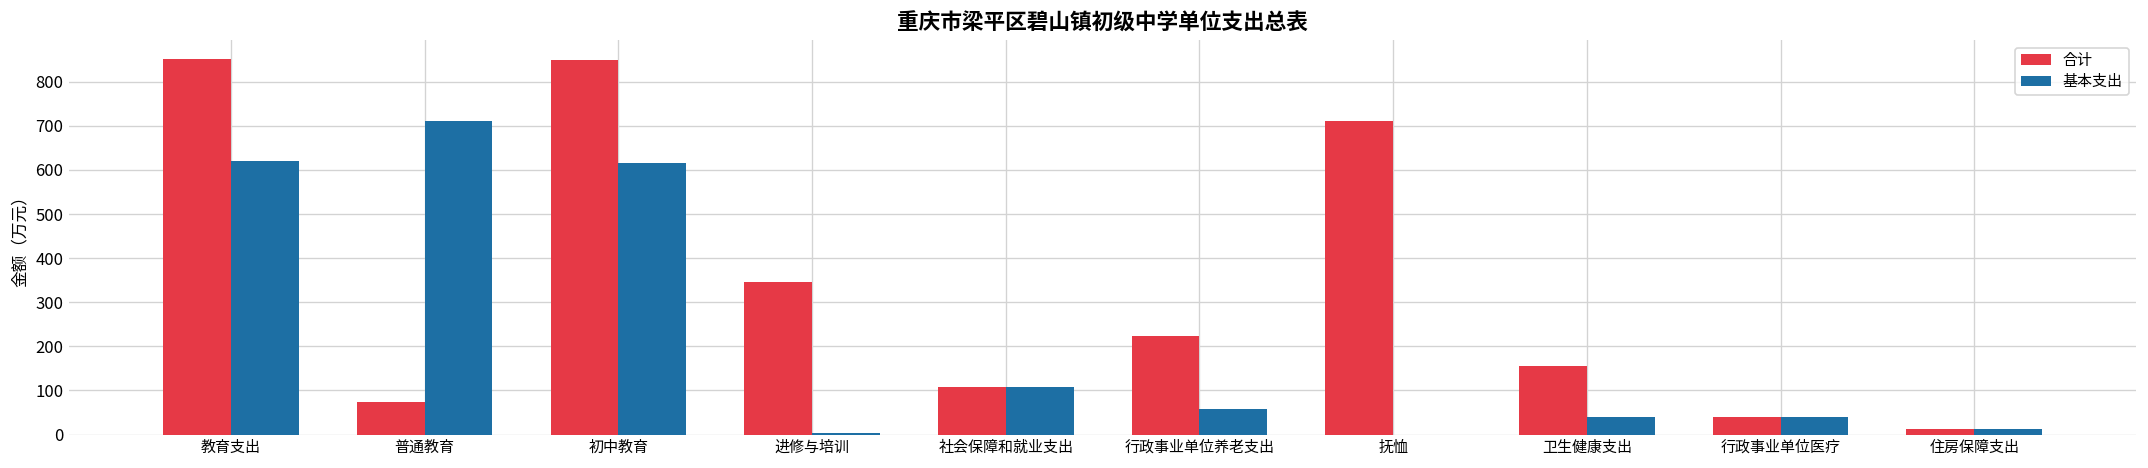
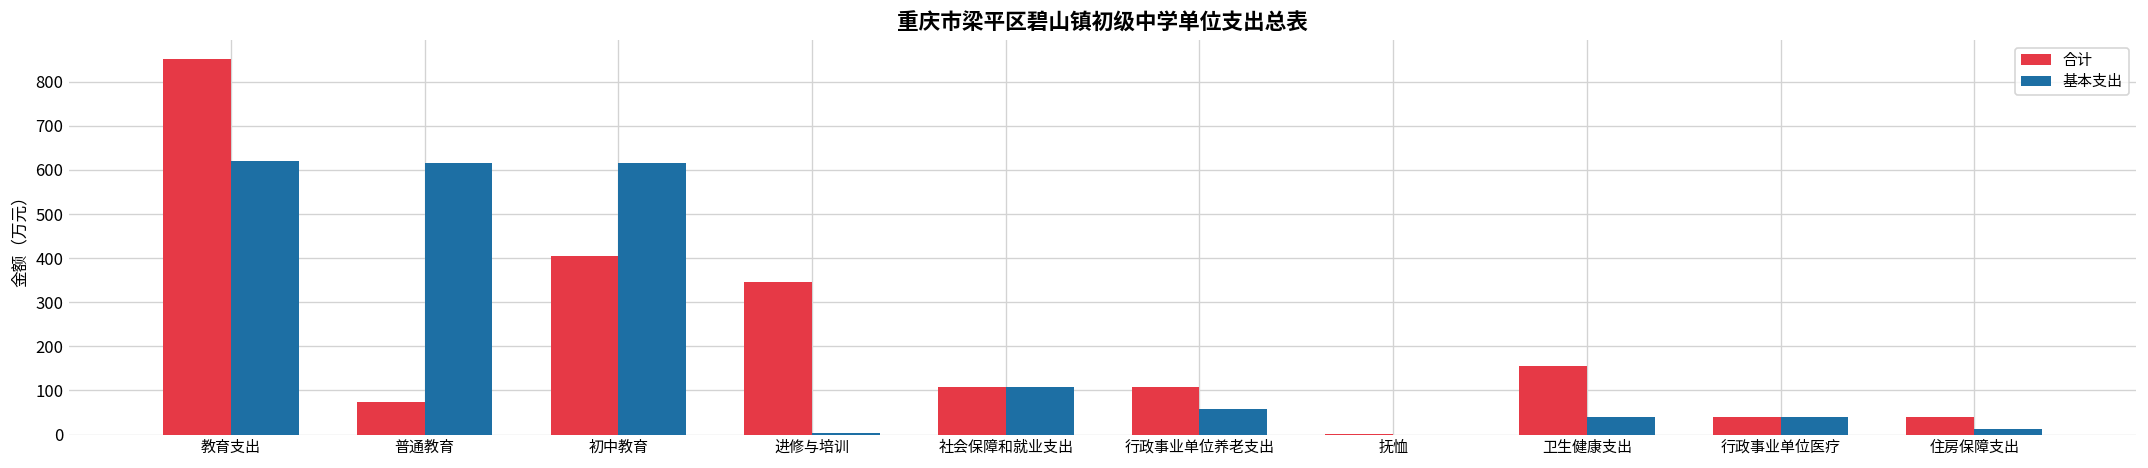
基本支出, 普通教育: 710 -> 620
合计, 初中教育: 850 -> 400
合计, 行政事业单位养老支出: 220 -> 110
合计, 抚恤: 710 -> 0
合计, 住房保障支出: 10 -> 40
